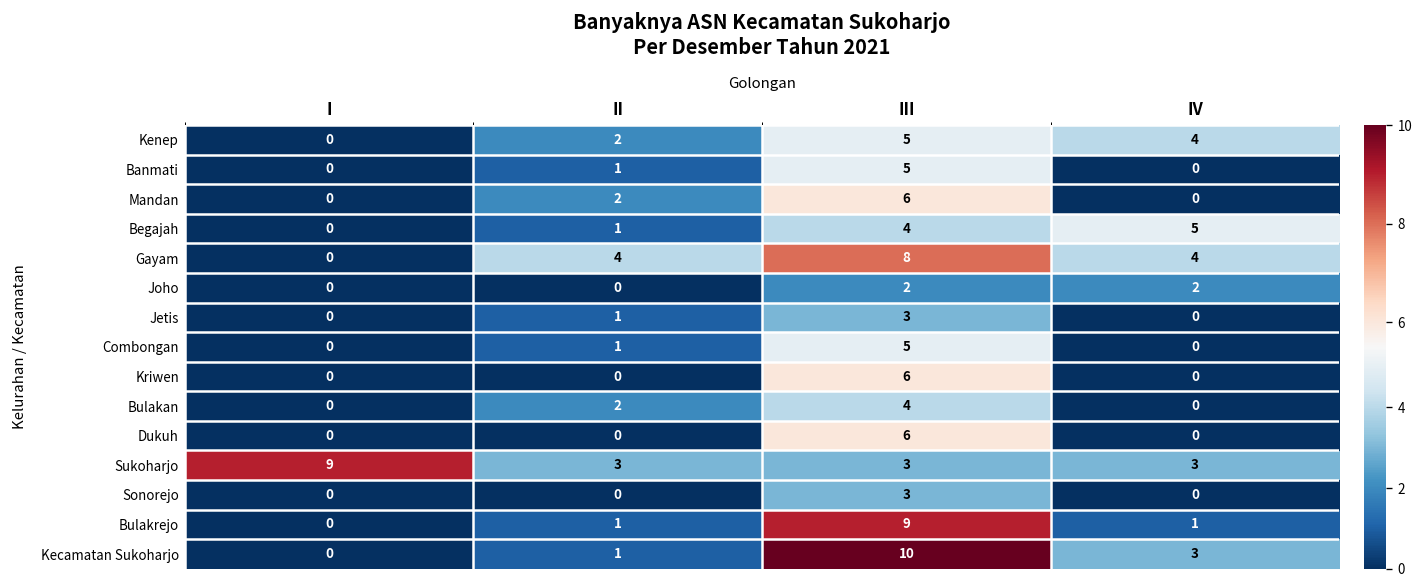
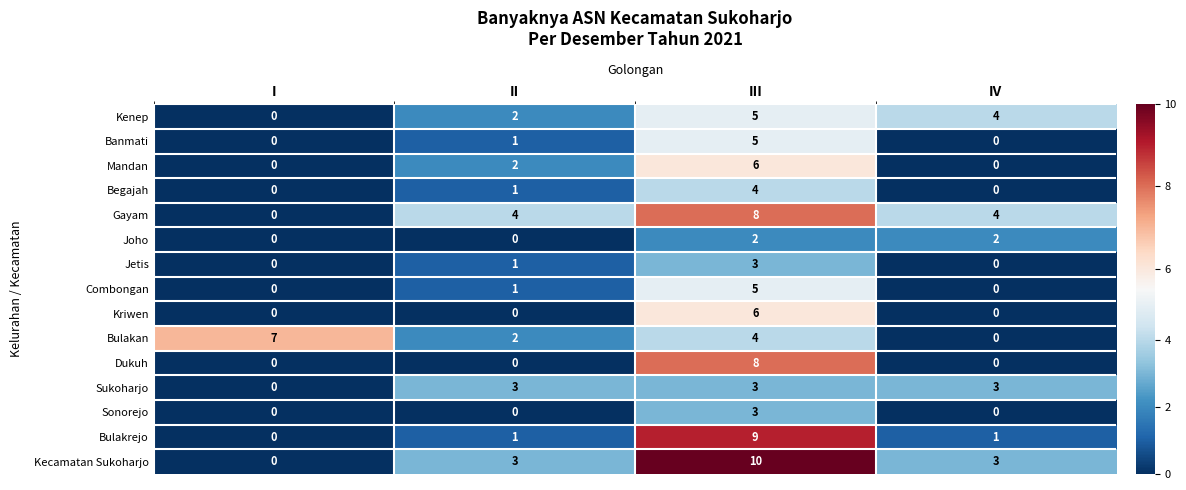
Begajah, IV: 5 -> 0
Bulakan, I: 0 -> 7
Dukuh, III: 6 -> 8
Sukoharjo, I: 9 -> 0
Kecamatan Sukoharjo, II: 1 -> 3
